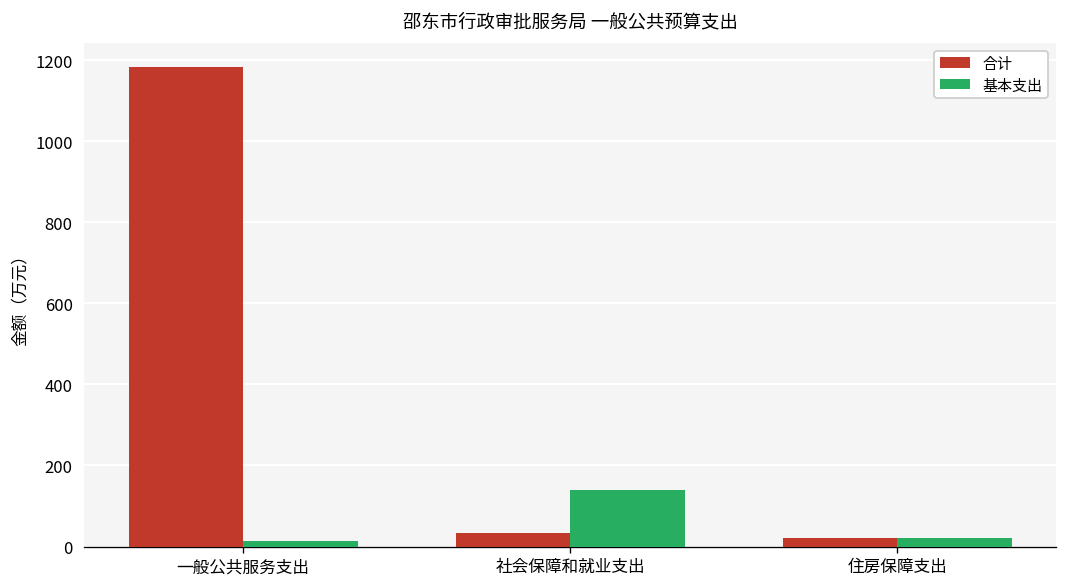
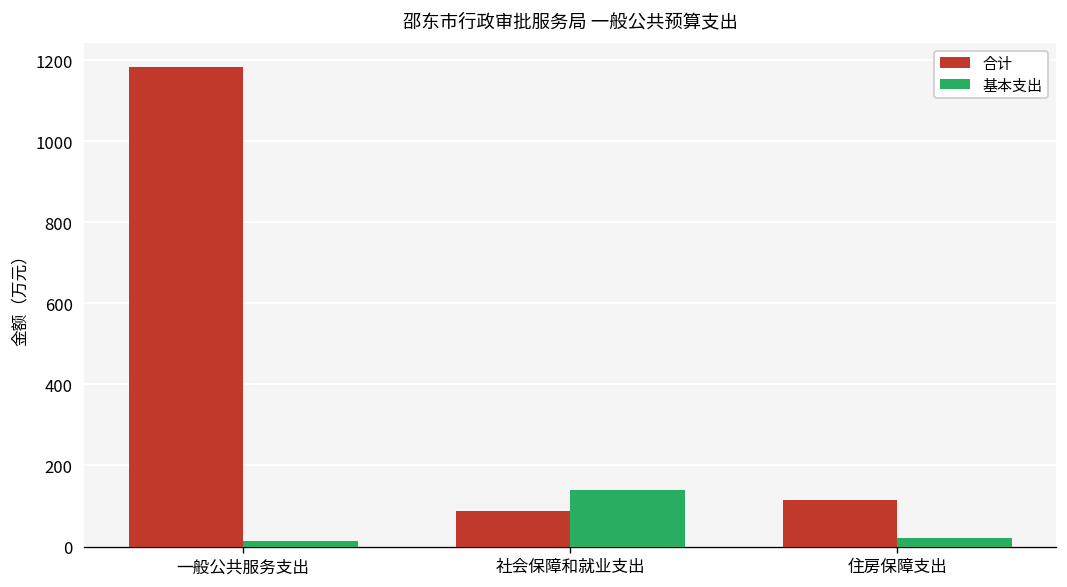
合计, 社会保障和就业支出: 30 -> 90
合计, 住房保障支出: 20 -> 110
